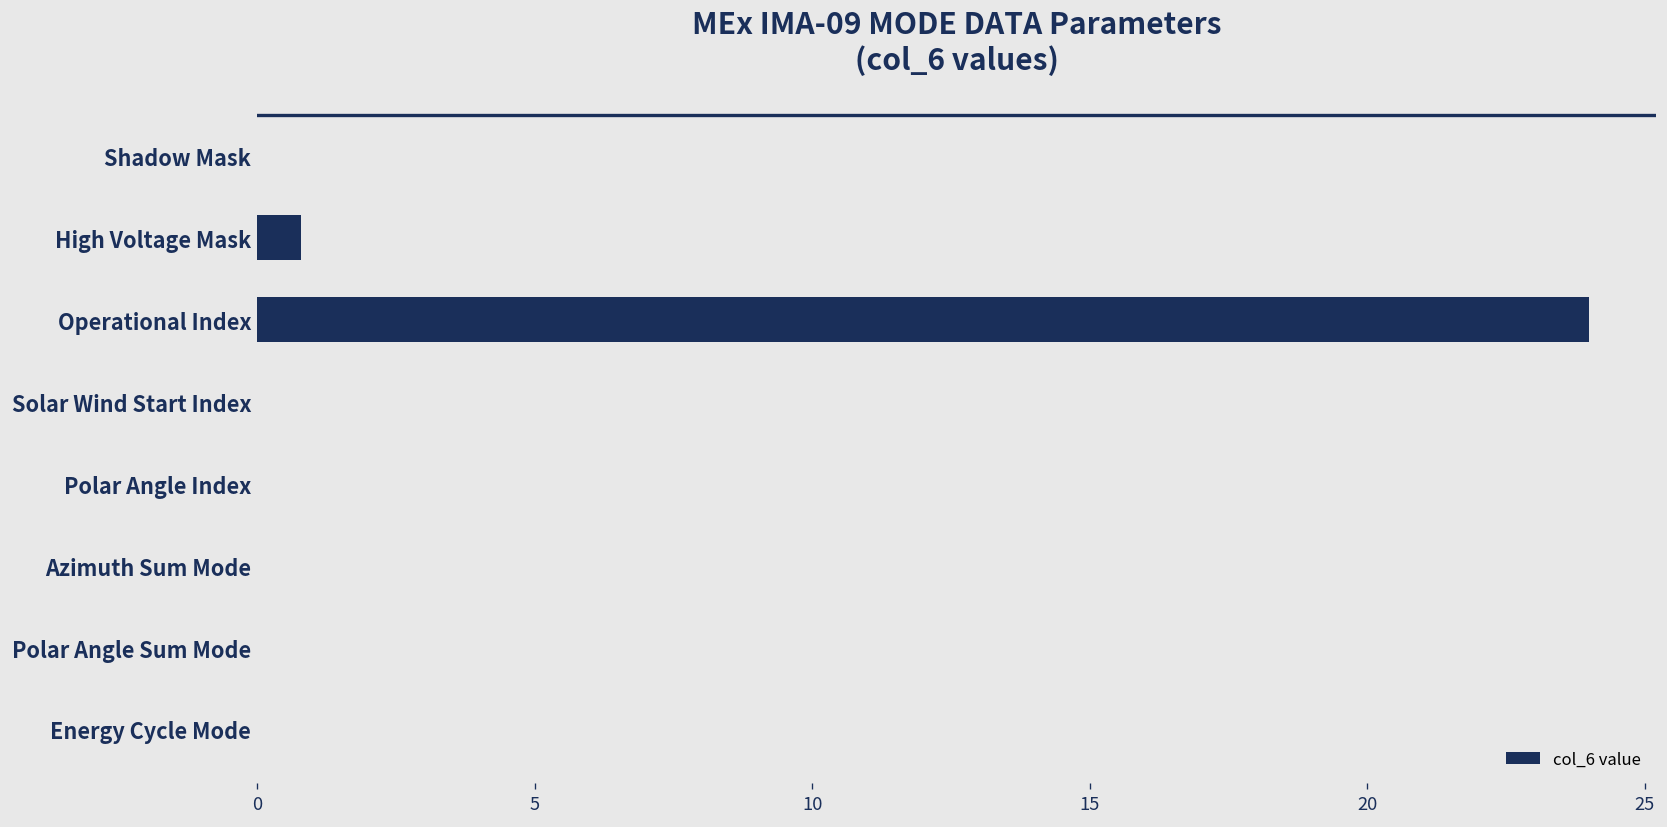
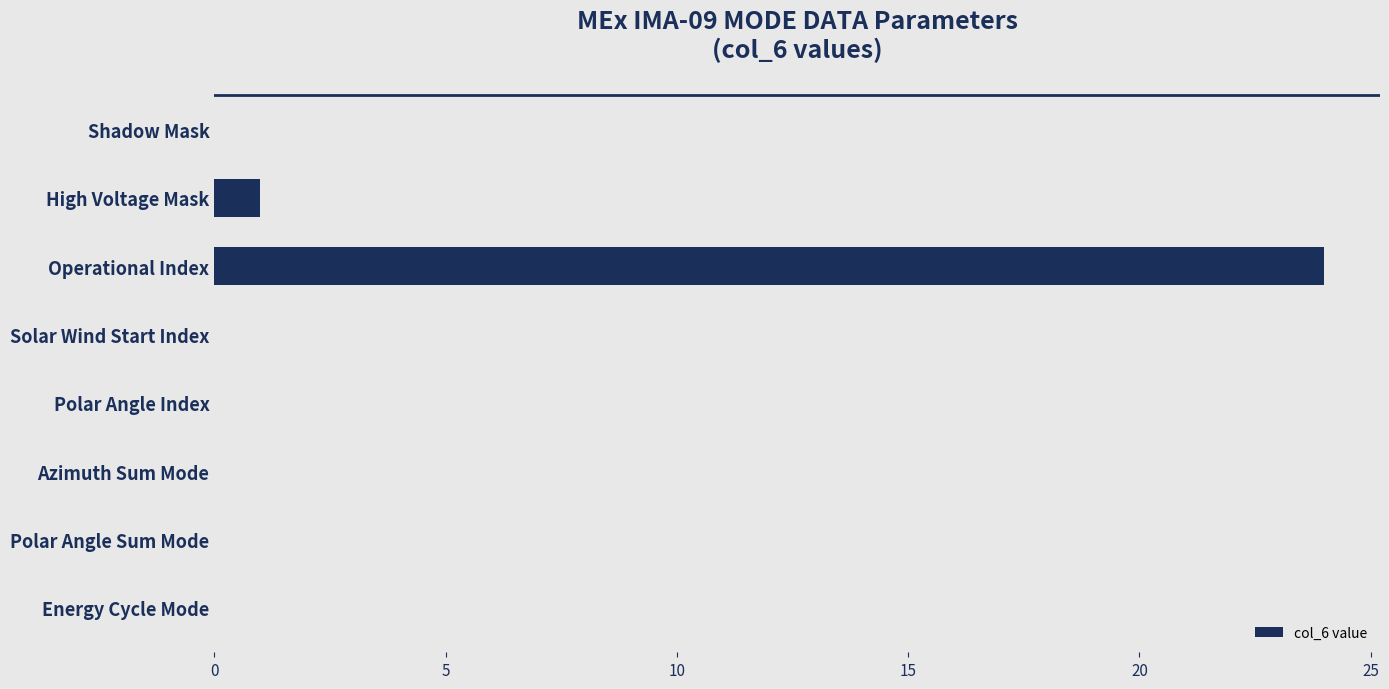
High Voltage Mask: 0.8 -> 1.0
